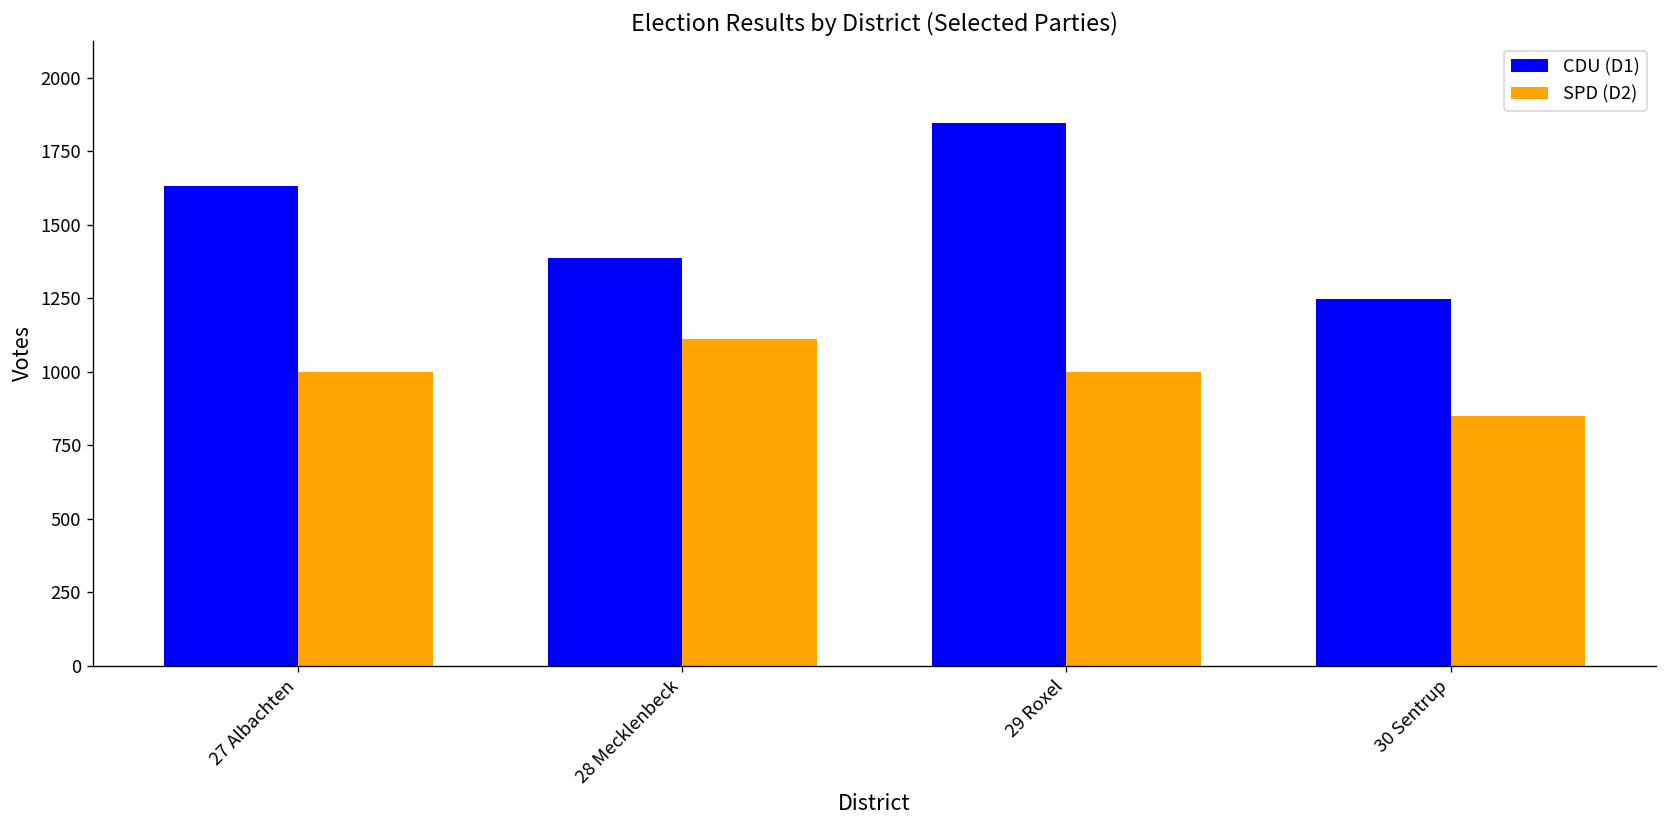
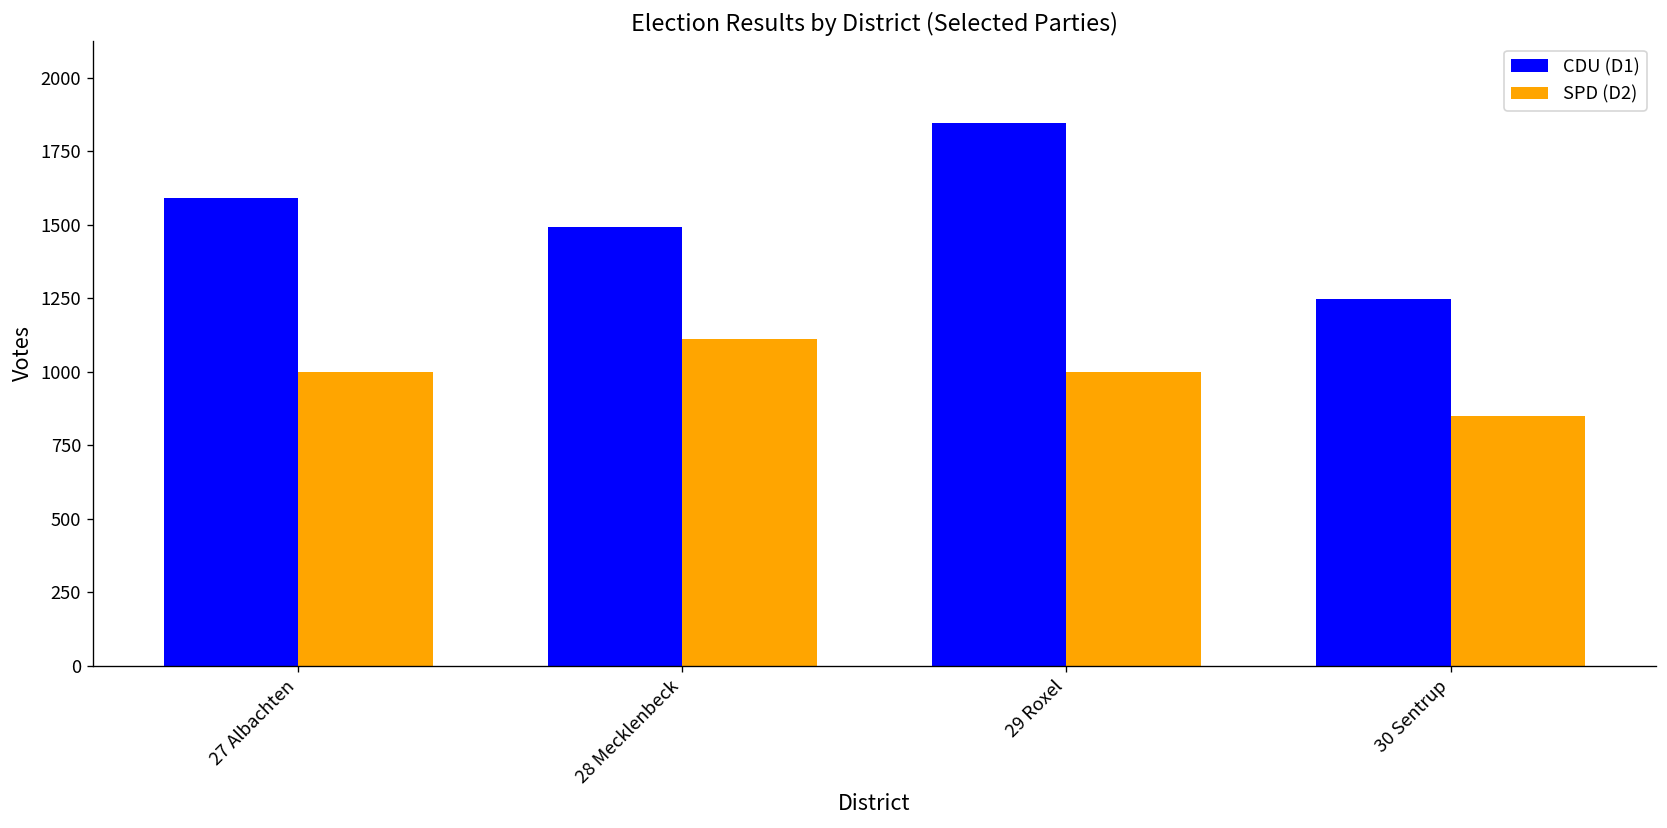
CDU (D1), 27 Albachten: 1630 -> 1590
CDU (D1), 28 Mecklenbeck: 1390 -> 1490
